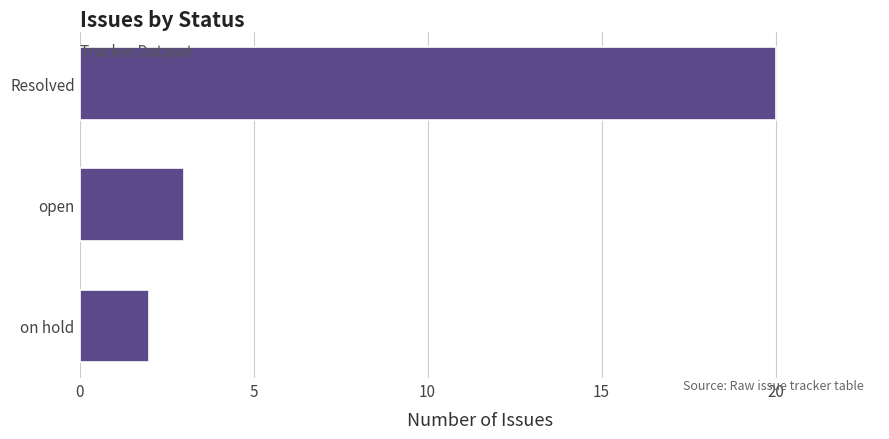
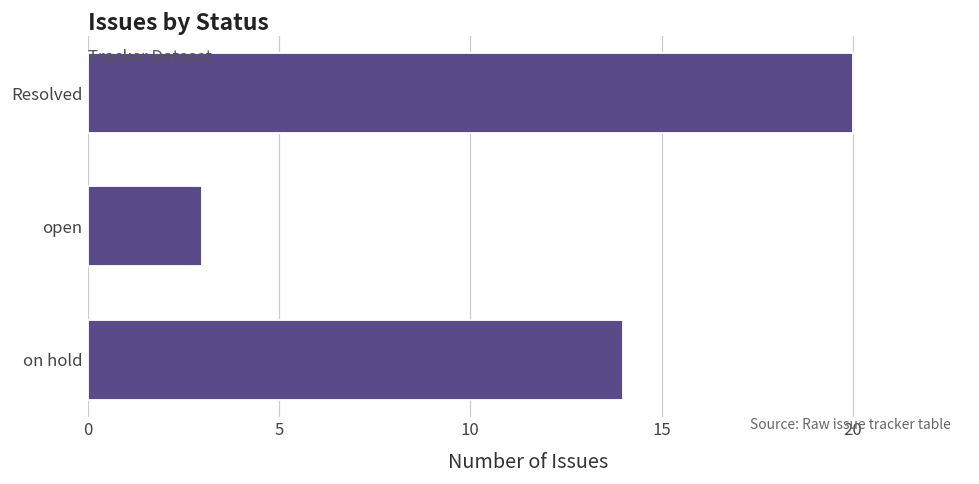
on hold: 2 -> 14
